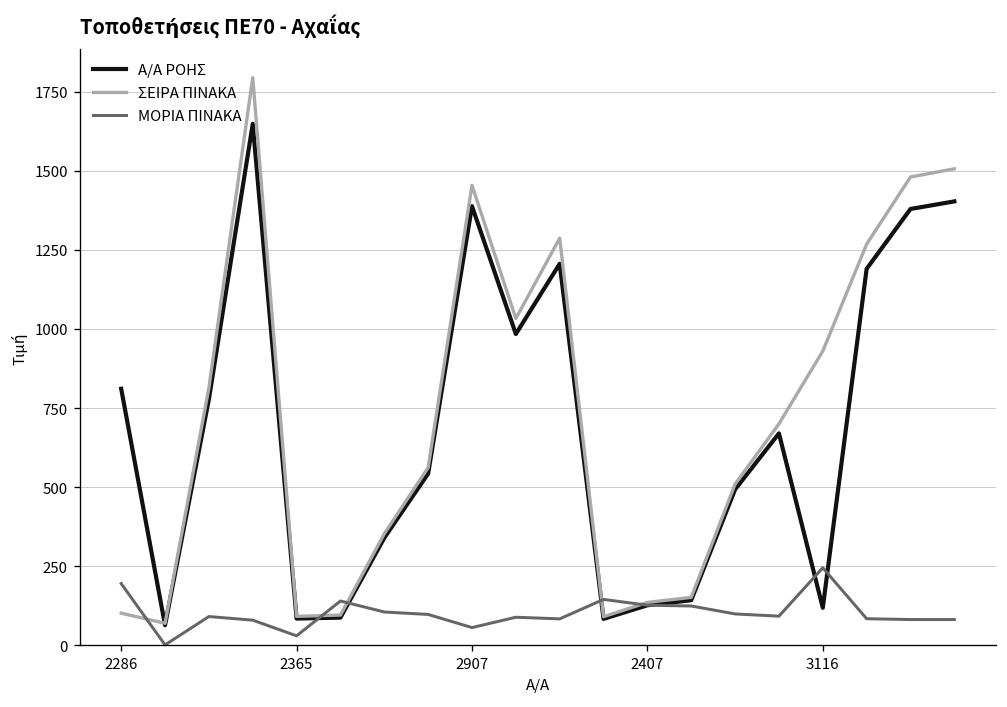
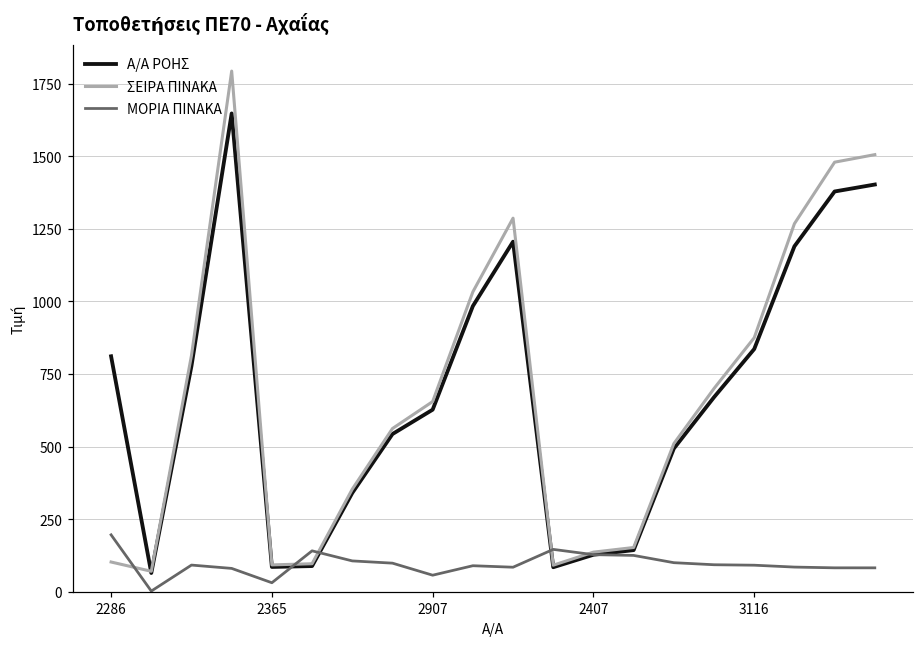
Α/Α ΡΟΗΣ, 2907: 1390 -> 630
ΣΕΙΡΑ ΠΙΝΑΚΑ, 2907: 1450 -> 660
Α/Α ΡΟΗΣ, 3116: 120 -> 840
ΣΕΙΡΑ ΠΙΝΑΚΑ, 3116: 930 -> 880
ΜΟΡΙΑ ΠΙΝΑΚΑ, 3116: 250 -> 90
